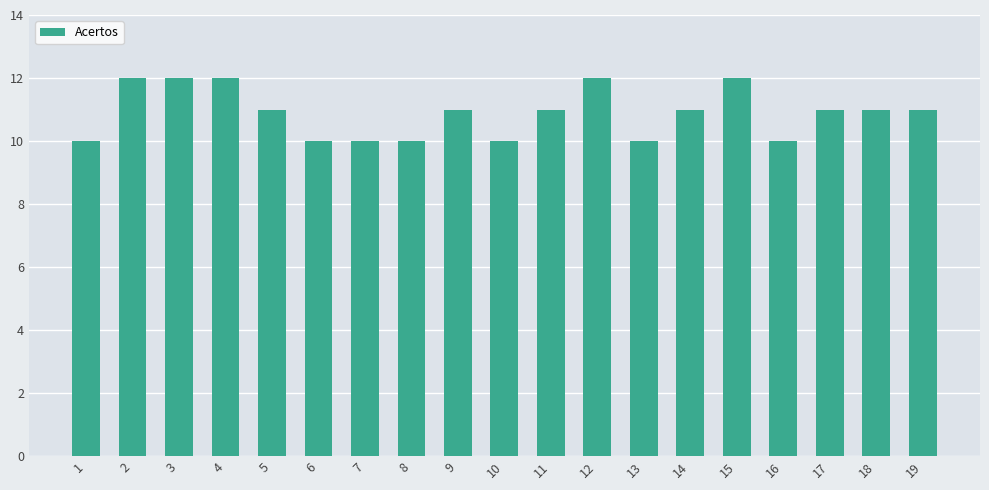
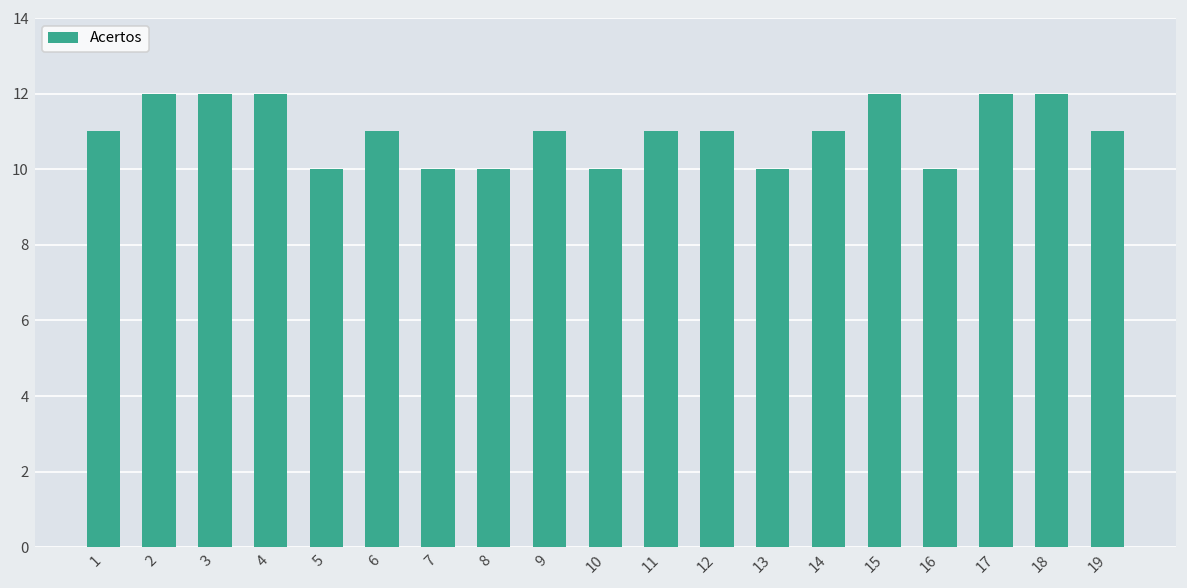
1: 10 -> 11
5: 11 -> 10
6: 10 -> 11
12: 12 -> 11
17: 11 -> 12
18: 11 -> 12
